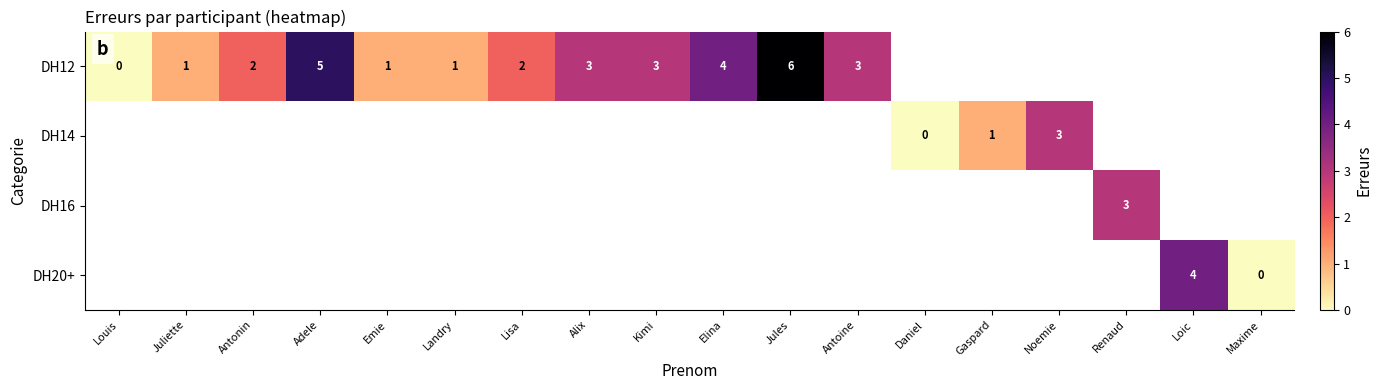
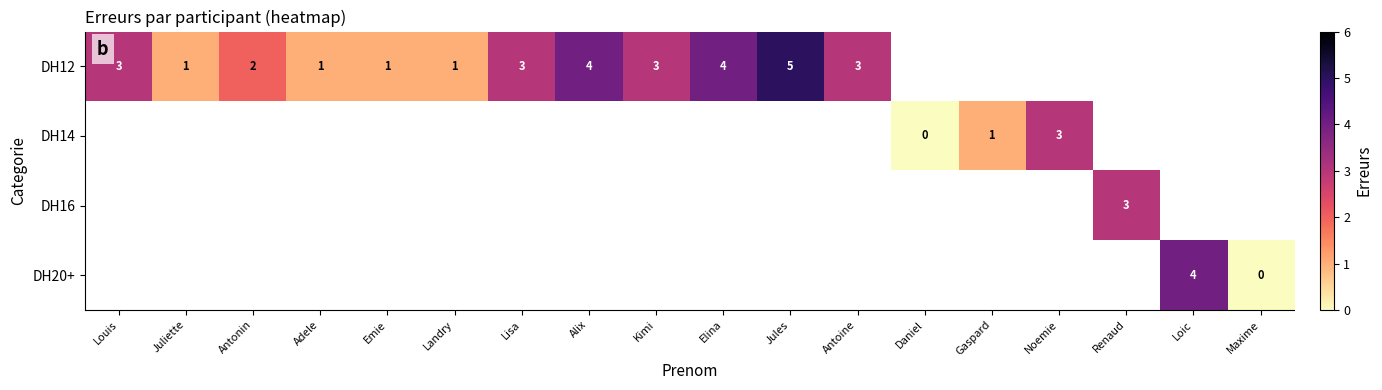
DH12, Louis: 0 -> 3
DH12, Adele: 5 -> 1
DH12, Lisa: 2 -> 3
DH12, Alix: 3 -> 4
DH12, Jules: 6 -> 5
